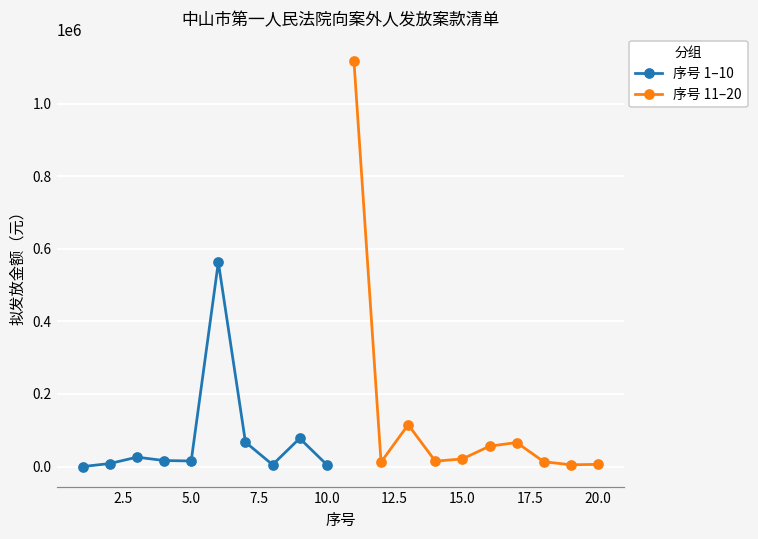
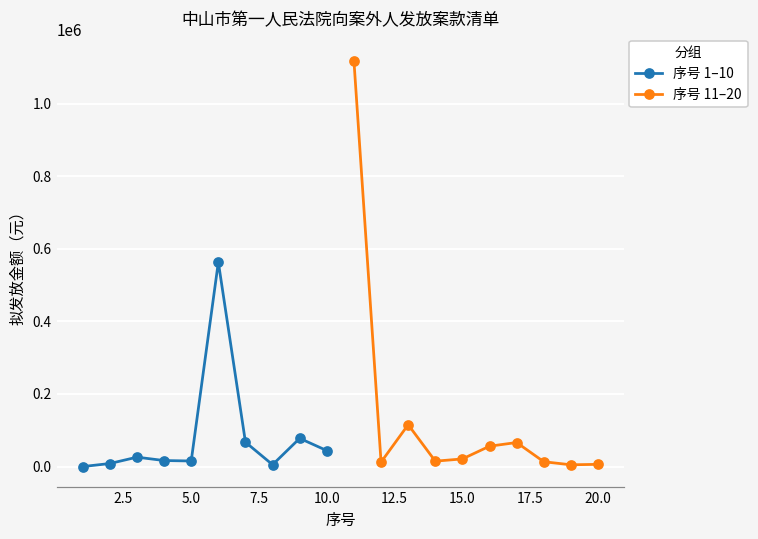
序号 1–10, 10.0: 10000 -> 40000
